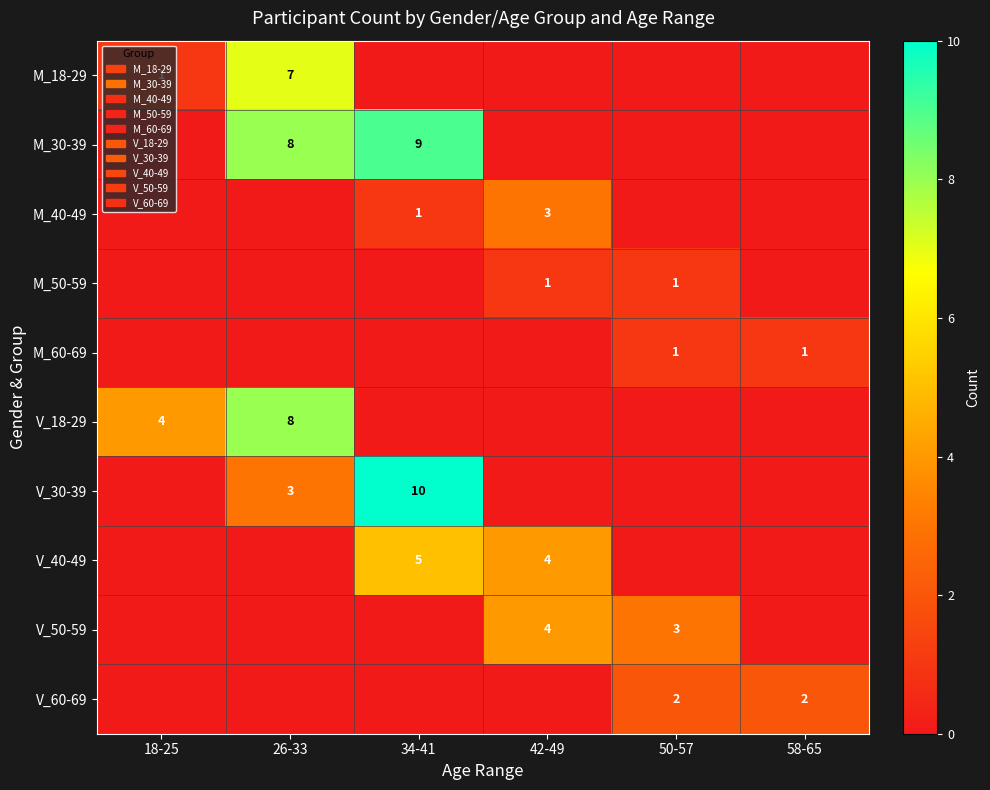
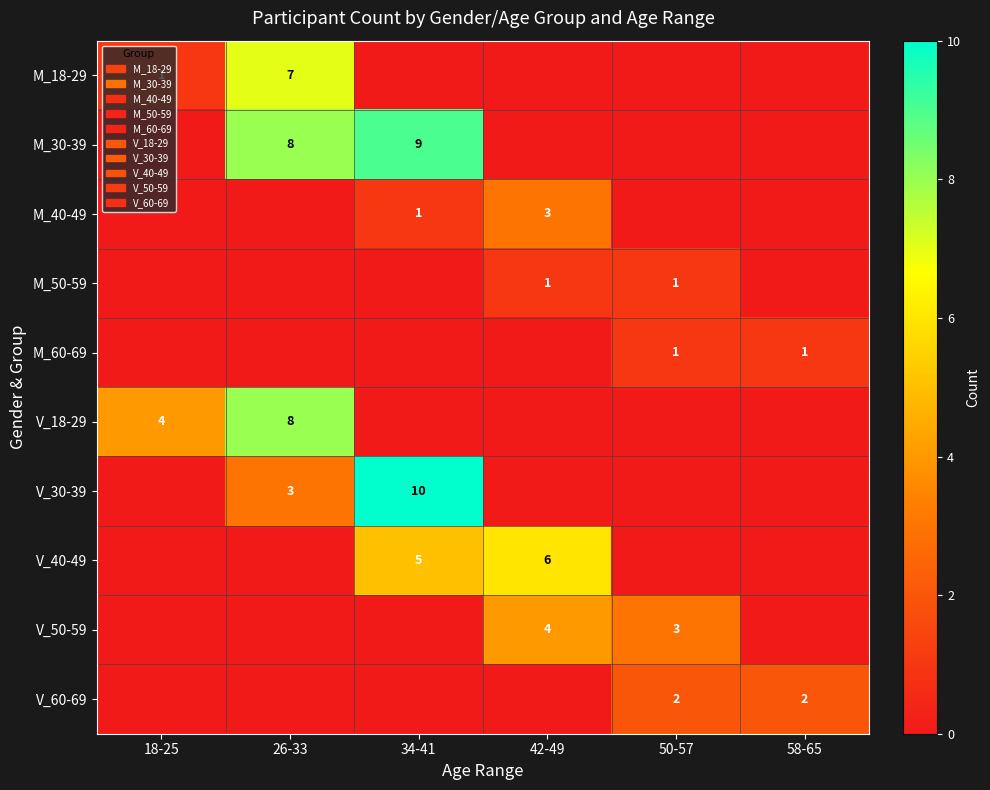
V_40-49, 42-49: 4 -> 6
